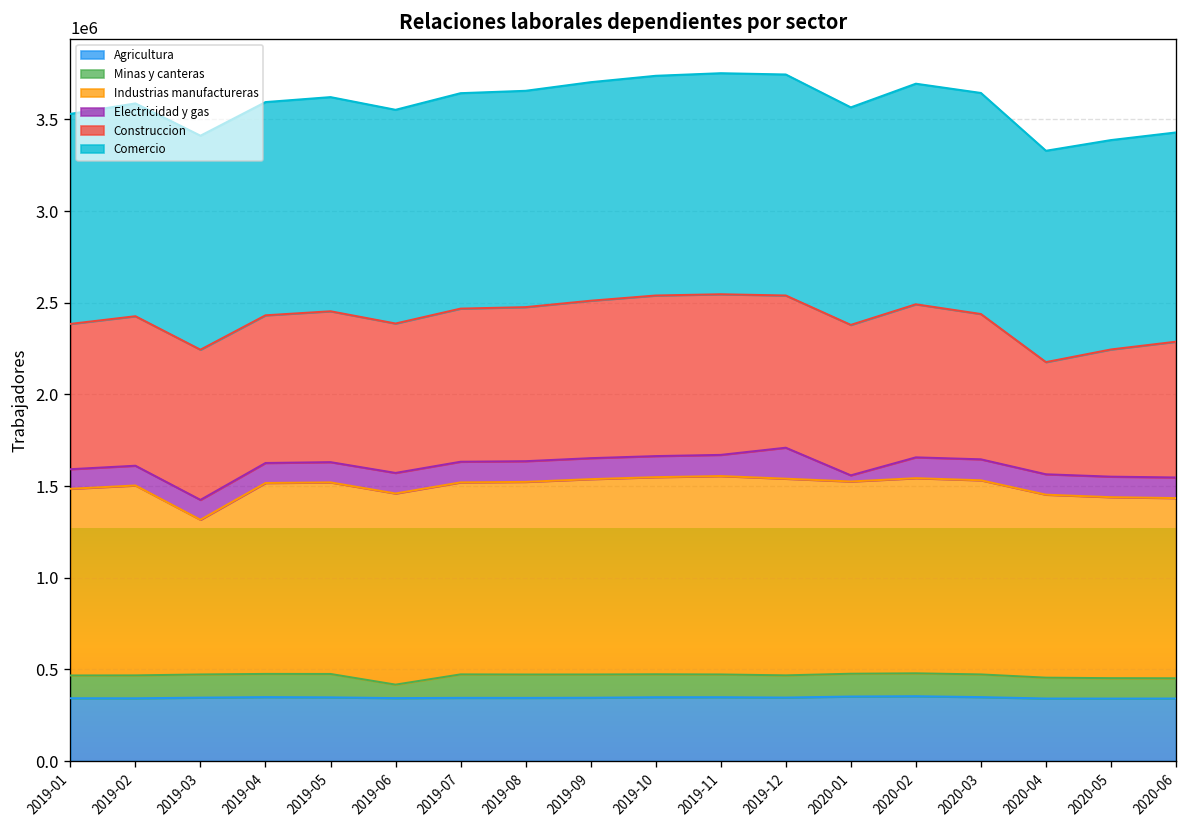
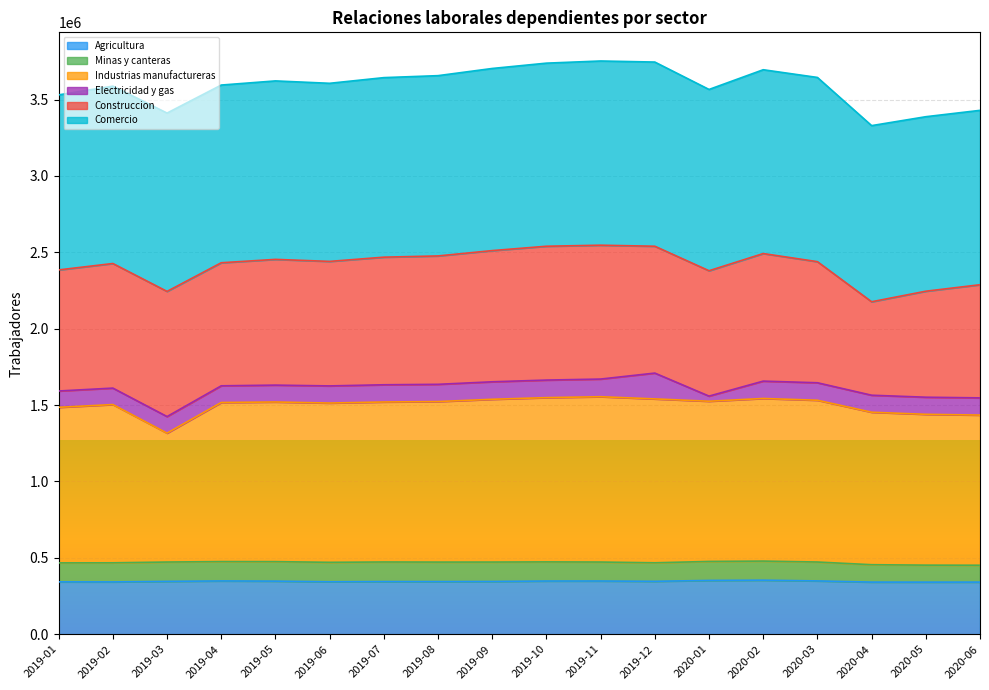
Minas y canteras, 2019-06: 70000 -> 130000
